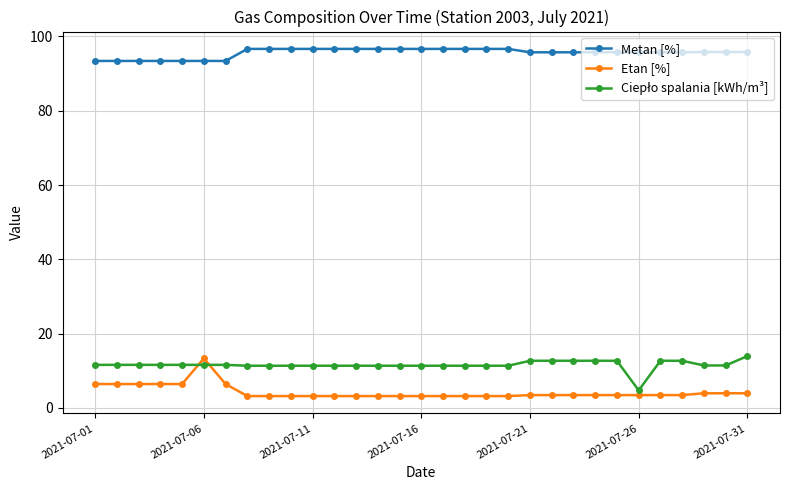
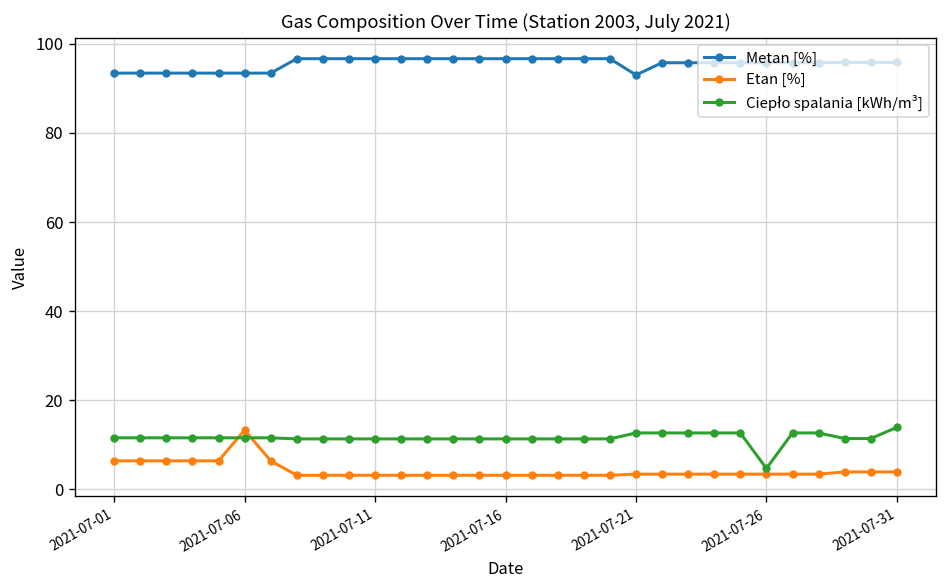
Metan [%], 2021-07-21: 96 -> 93
